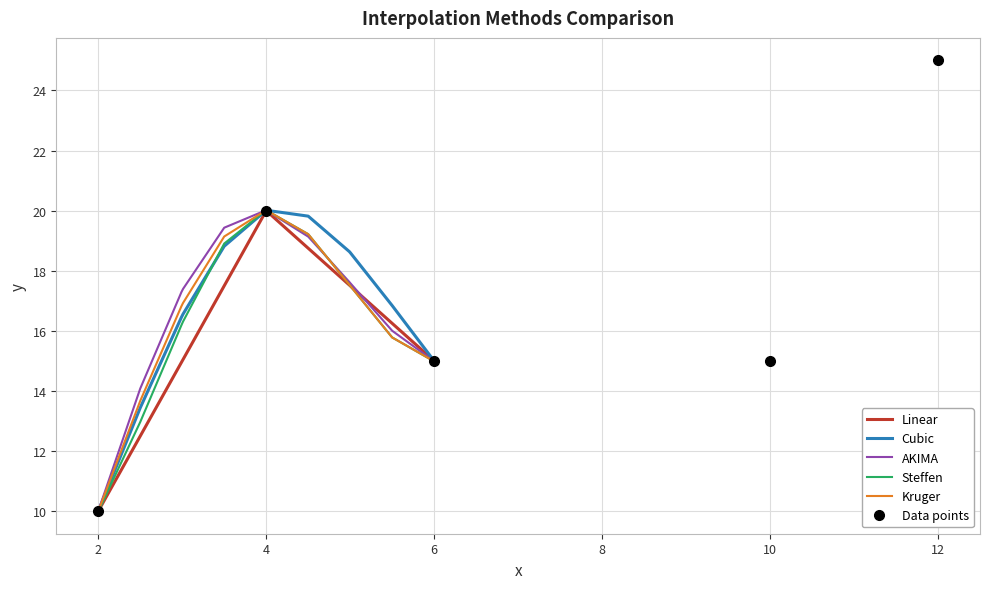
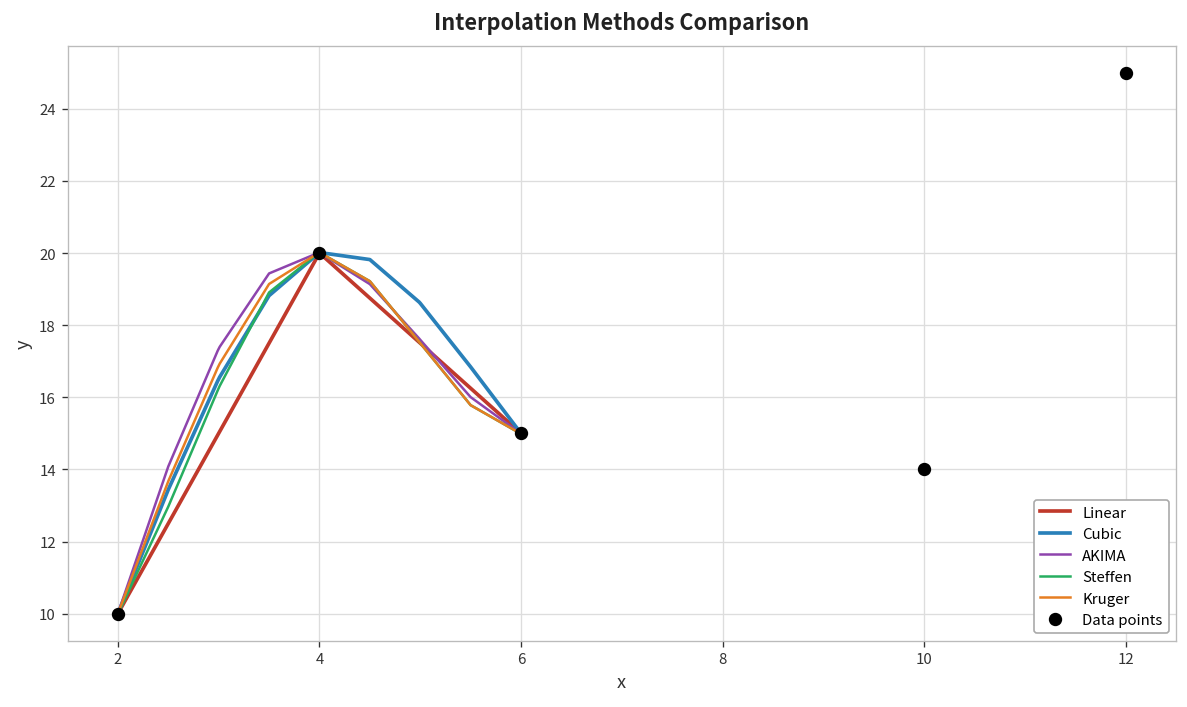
Data points, 10: 15 -> 14
